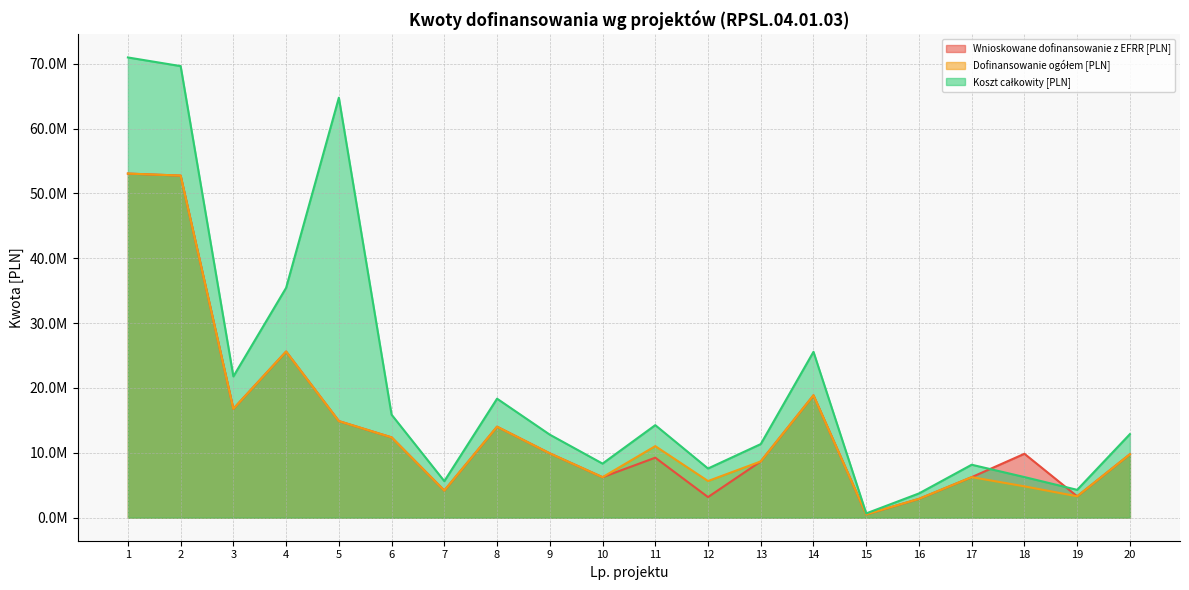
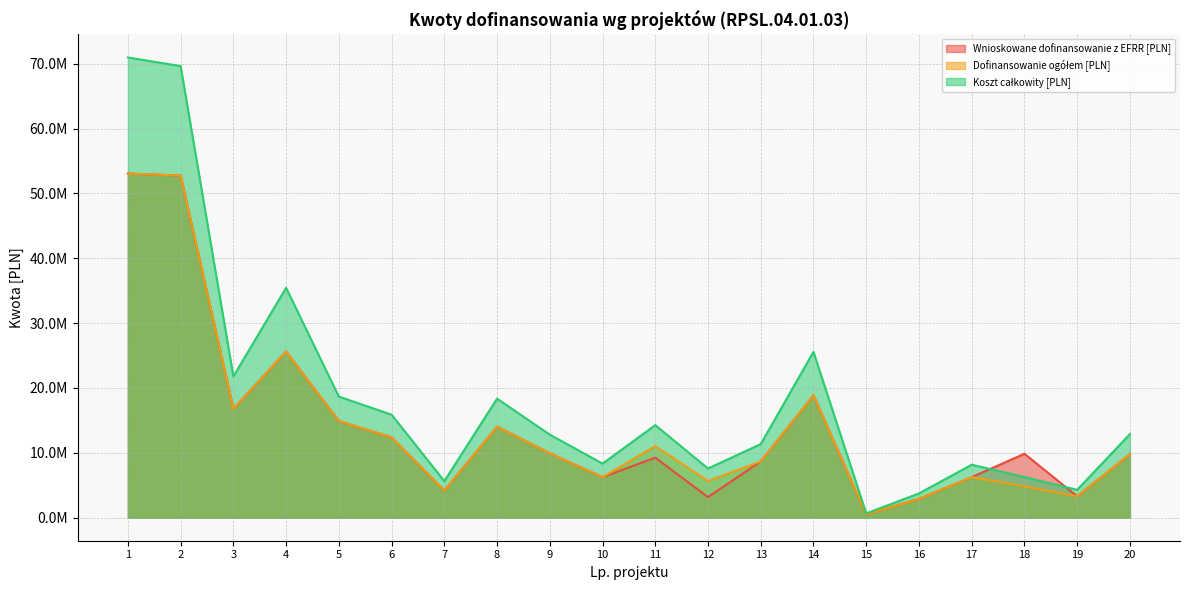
Koszt całkowity [PLN], 5: 65000000 -> 19000000
